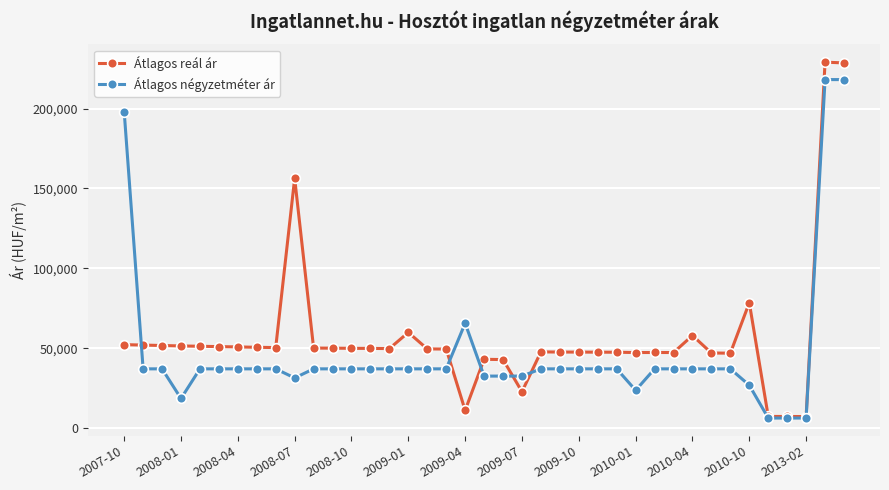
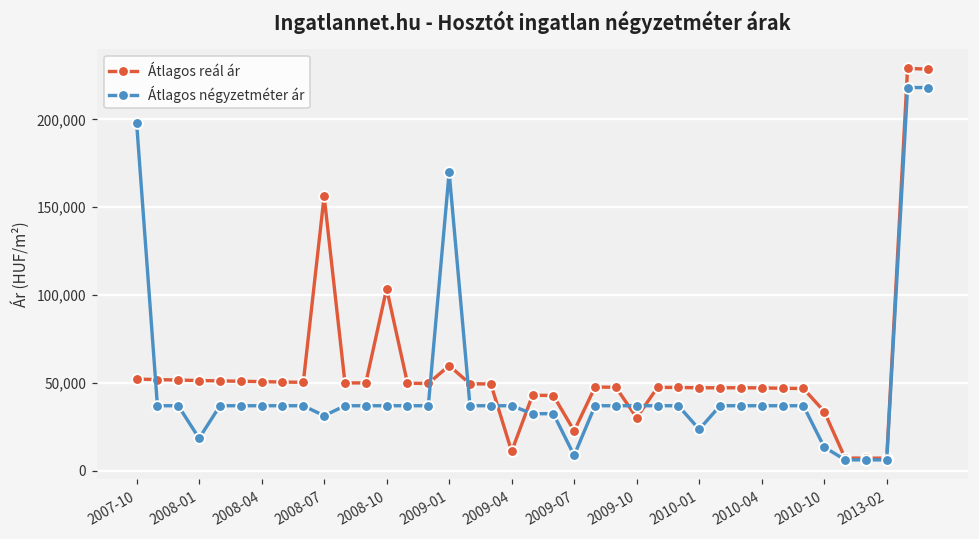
Átlagos reál ár, 2008-10: 50,000 -> 104,000
Átlagos négyzetméter ár, 2009-01: 37,000 -> 170,000
Átlagos négyzetméter ár, 2009-04: 66,000 -> 37,000
Átlagos négyzetméter ár, 2009-07: 33,000 -> 9,000
Átlagos reál ár, 2009-10: 48,000 -> 30,000
Átlagos reál ár, 2010-04: 58,000 -> 47,000
Átlagos reál ár, 2010-10: 78,000 -> 34,000
Átlagos négyzetméter ár, 2010-10: 27,000 -> 13,000
